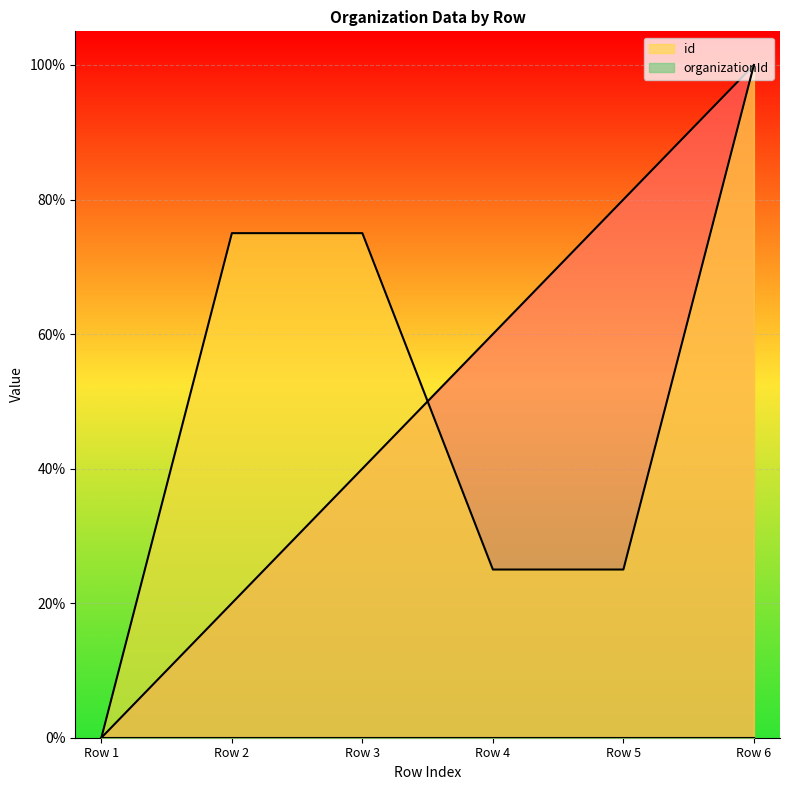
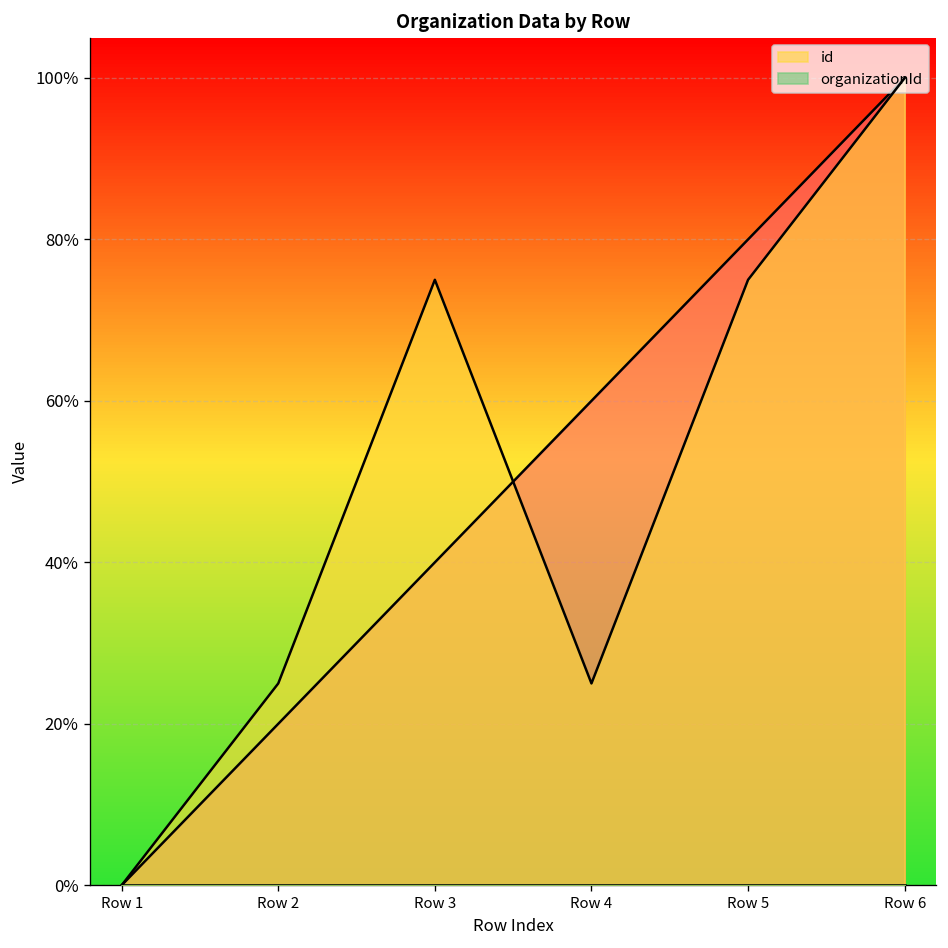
id, Row 2: 75% -> 25%
id, Row 5: 25% -> 75%
